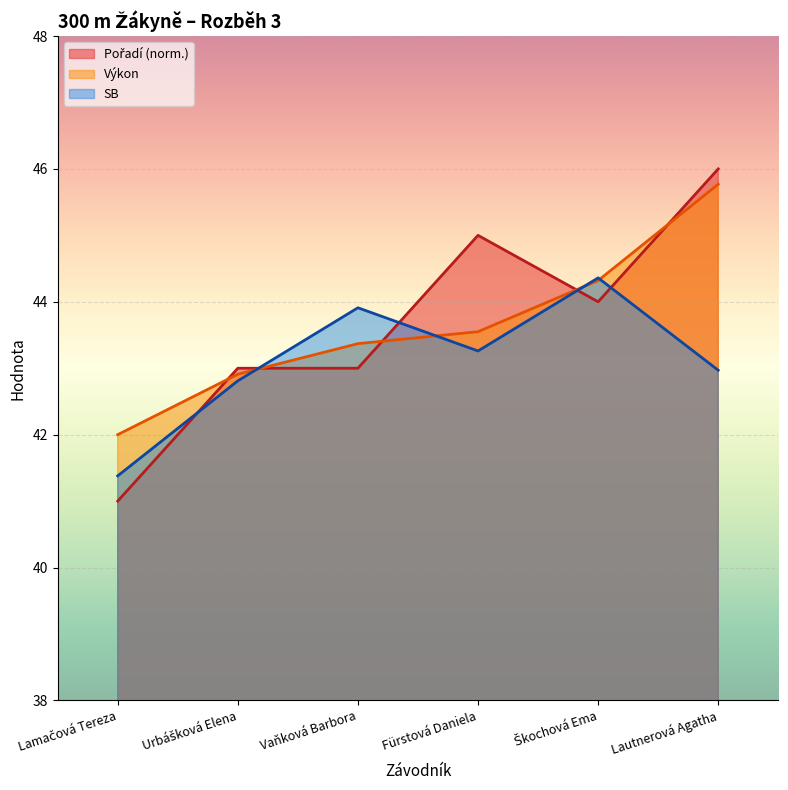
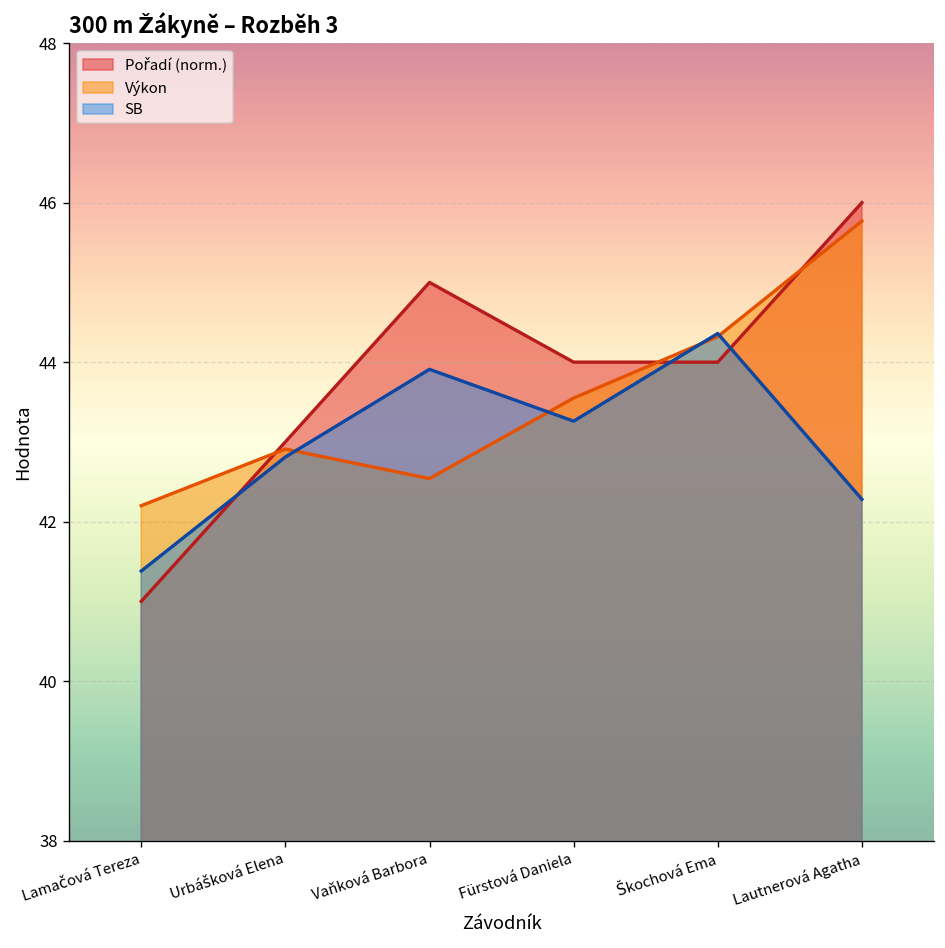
Výkon, Lamačová Tereza: 42.0 -> 42.2
Pořadí (norm.), Vaňková Barbora: 43.0 -> 45.0
Výkon, Vaňková Barbora: 43.4 -> 42.5
Pořadí (norm.), Fürstová Daniela: 45.0 -> 44.0
SB, Lautnerová Agatha: 43.0 -> 42.3
